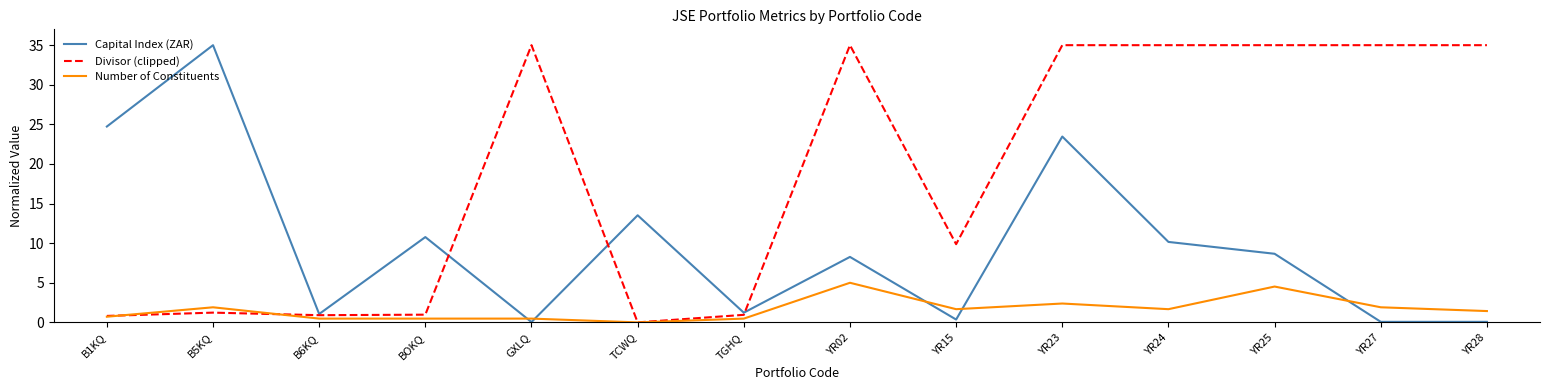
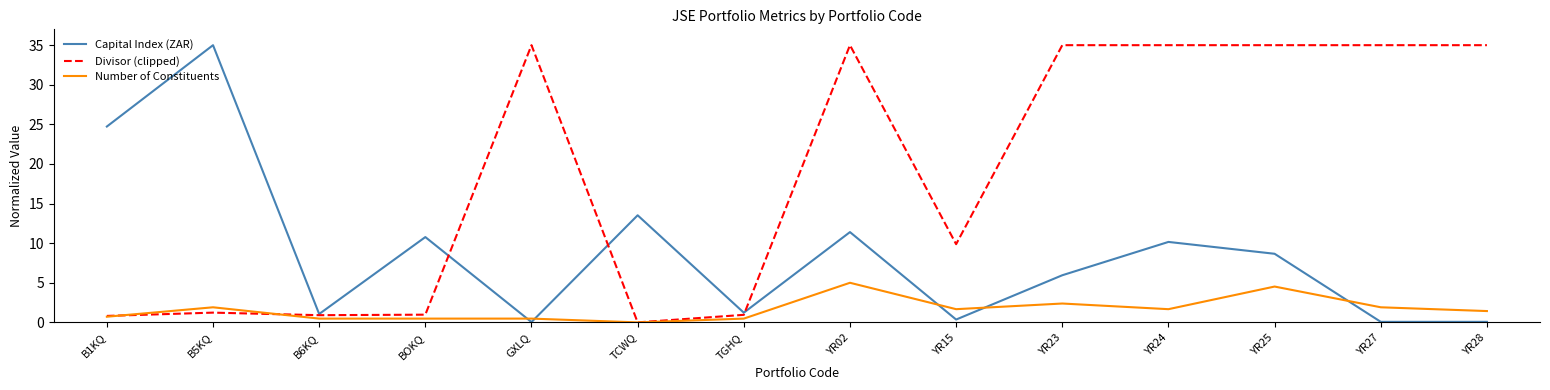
Capital Index (ZAR), YR02: 8 -> 11
Capital Index (ZAR), YR23: 23 -> 6
